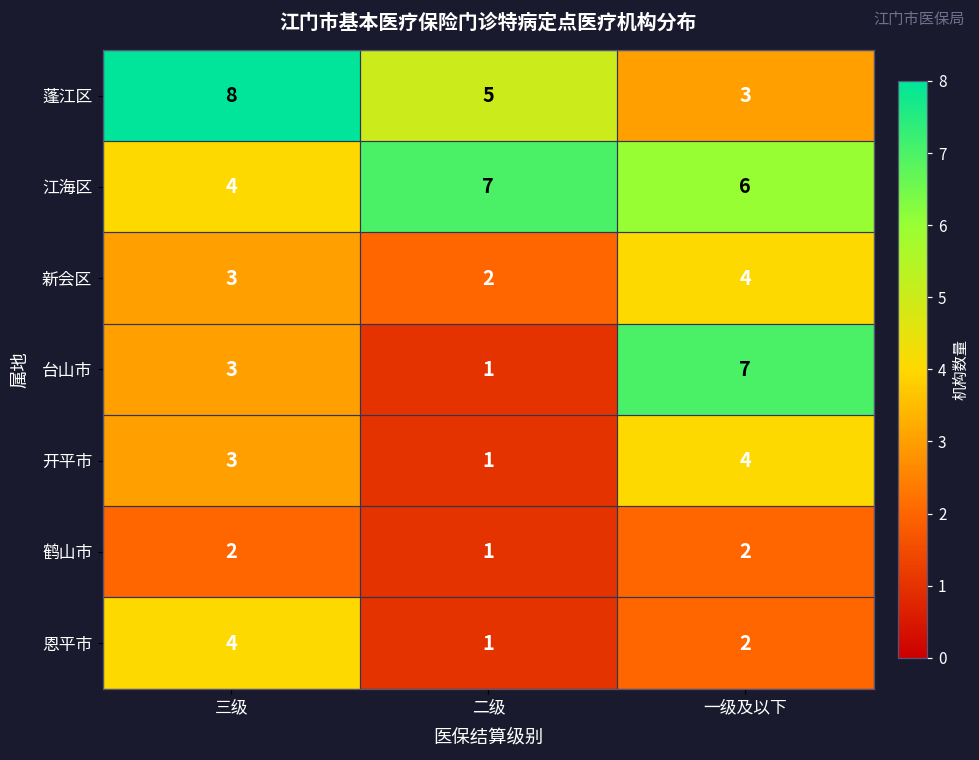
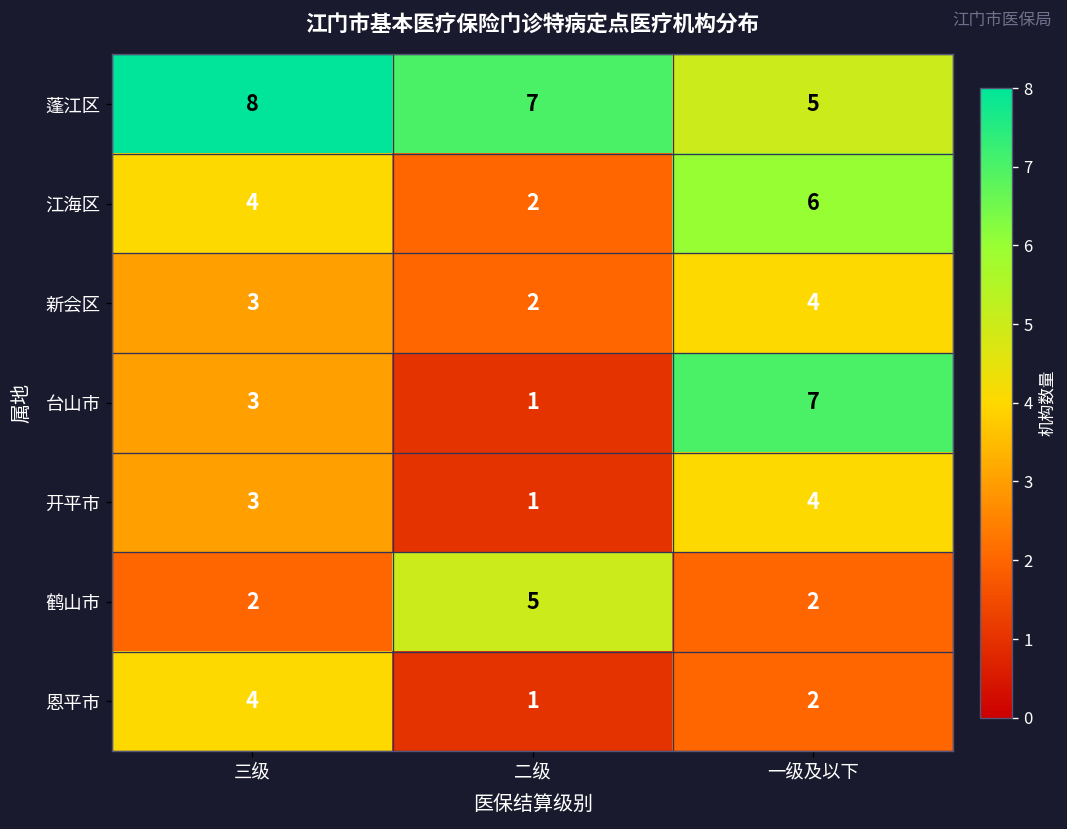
蓬江区, 二级: 5 -> 7
蓬江区, 一级及以下: 3 -> 5
江海区, 二级: 7 -> 2
鹤山市, 二级: 1 -> 5
